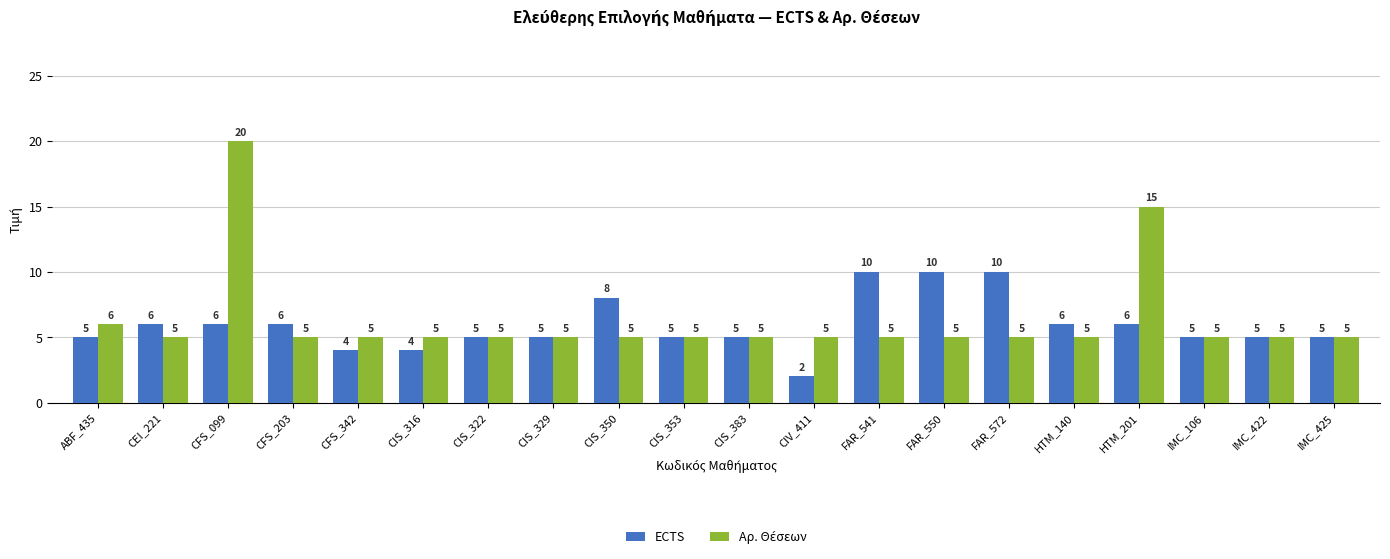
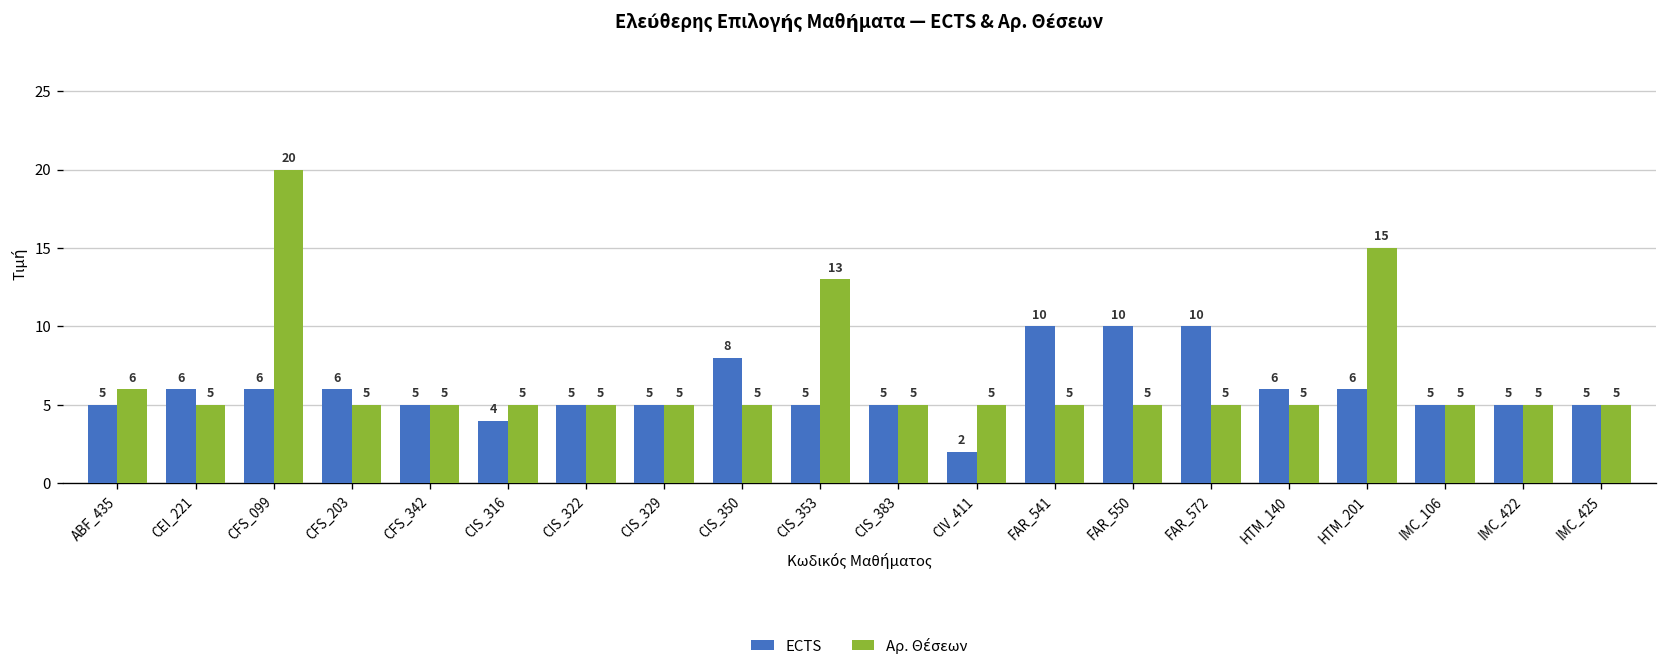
ECTS, CFS_342: 4 -> 5
Αρ. Θέσεων, CIS_353: 5 -> 13
